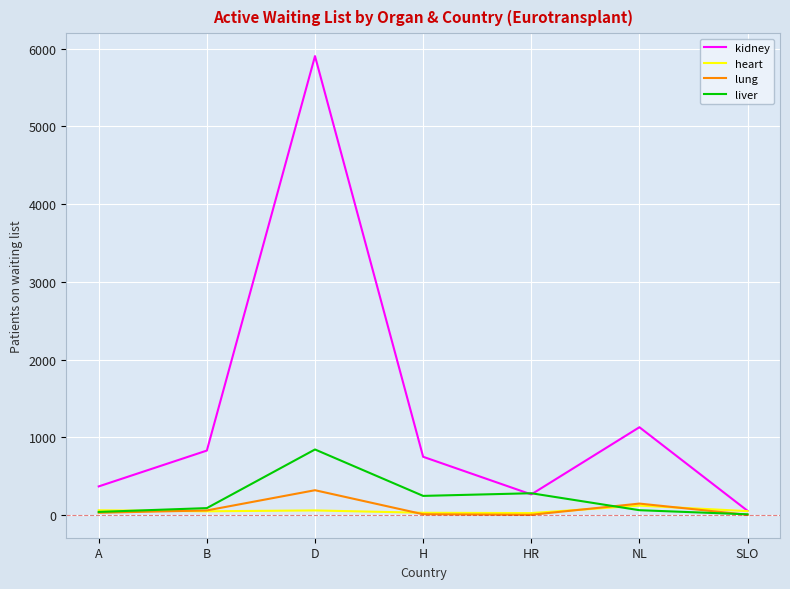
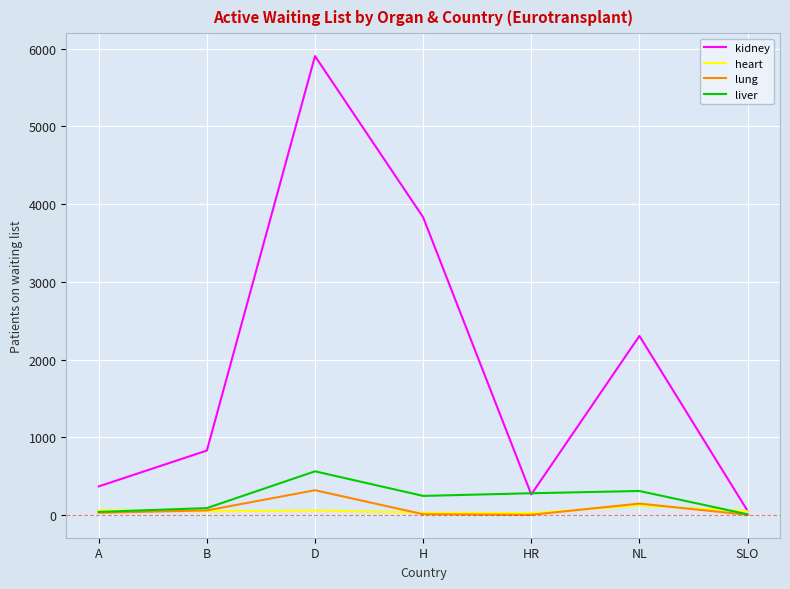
liver, D: 800 -> 600
kidney, H: 800 -> 3800
kidney, NL: 1100 -> 2300
liver, NL: 100 -> 300
